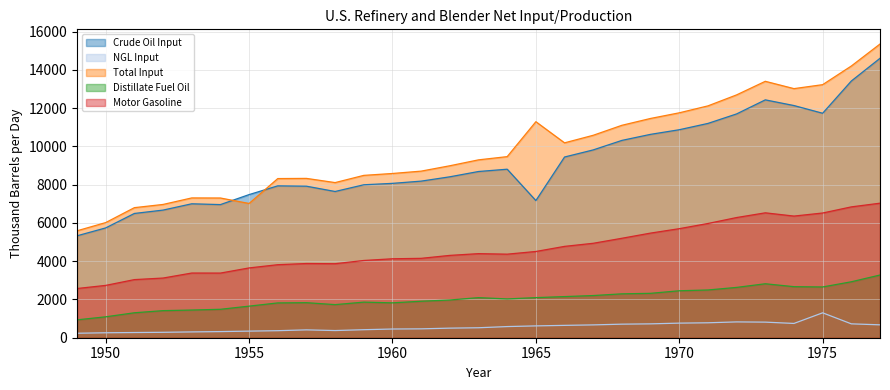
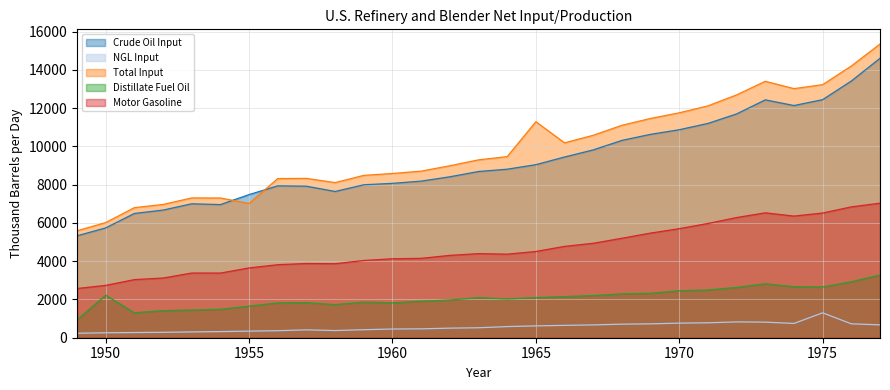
Distillate Fuel Oil, 1950: 1100 -> 2200
Crude Oil Input, 1965: 7200 -> 9000
Crude Oil Input, 1975: 11700 -> 12400
